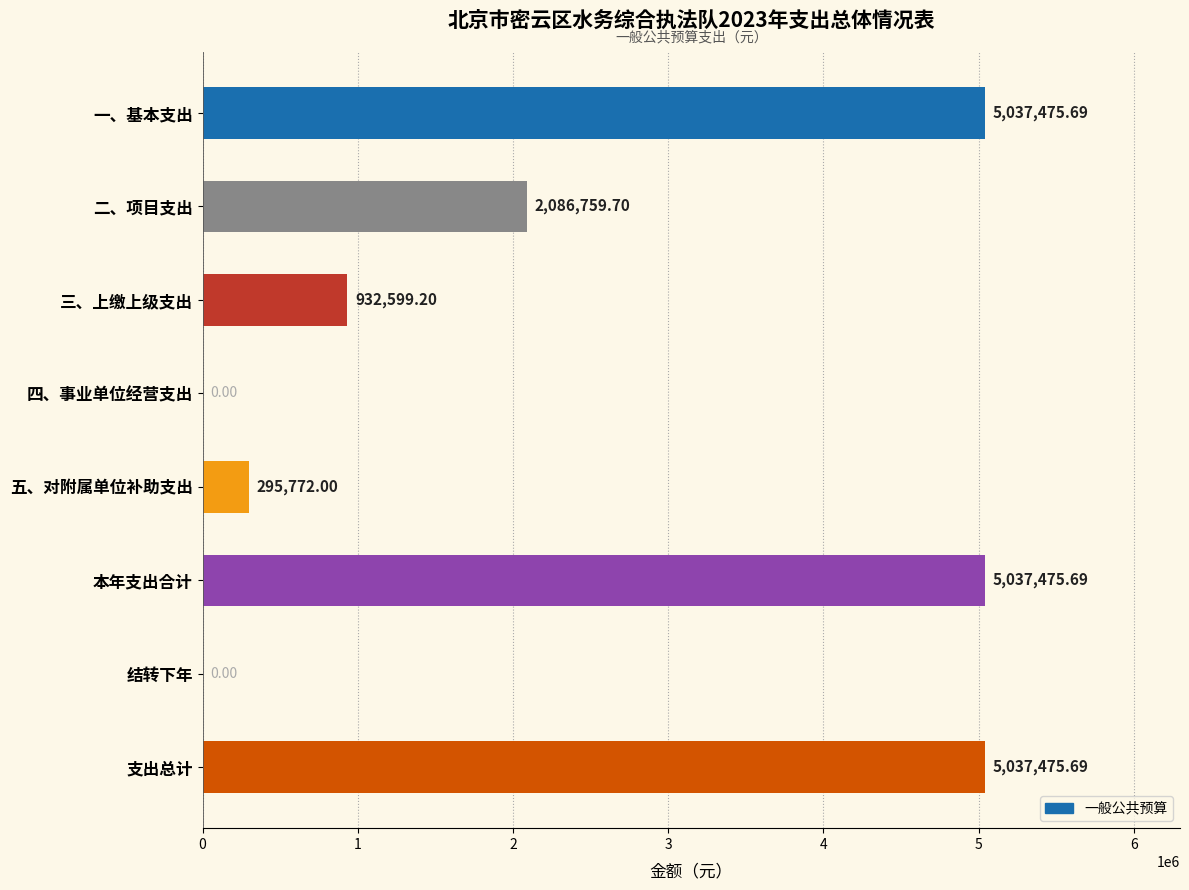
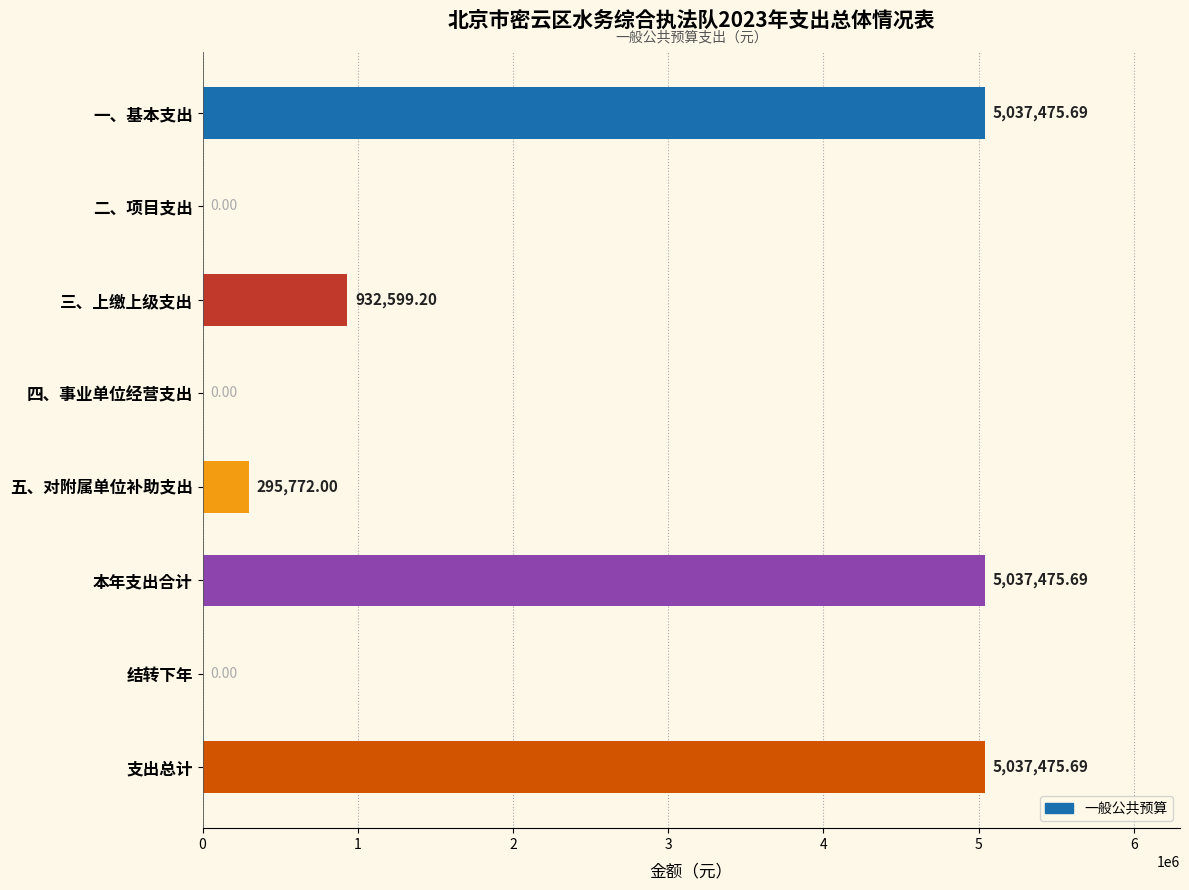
二、项目支出: 2,086,759.70 -> 0.00
